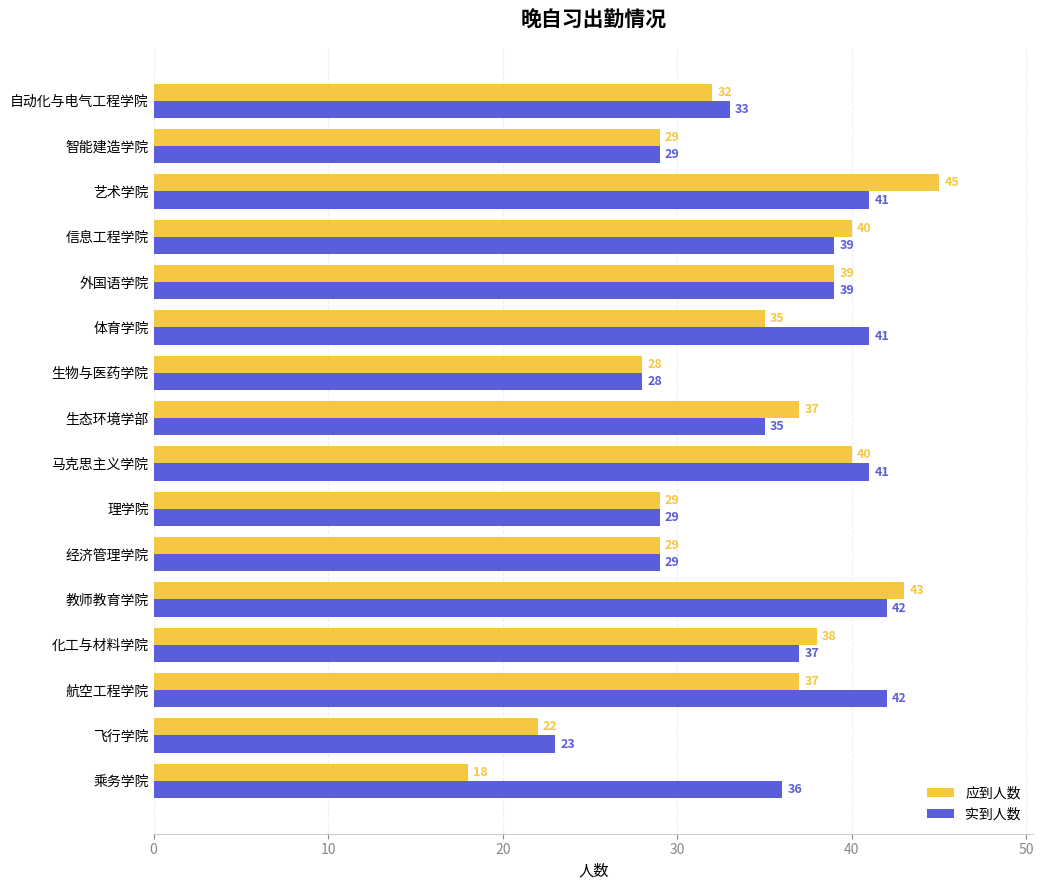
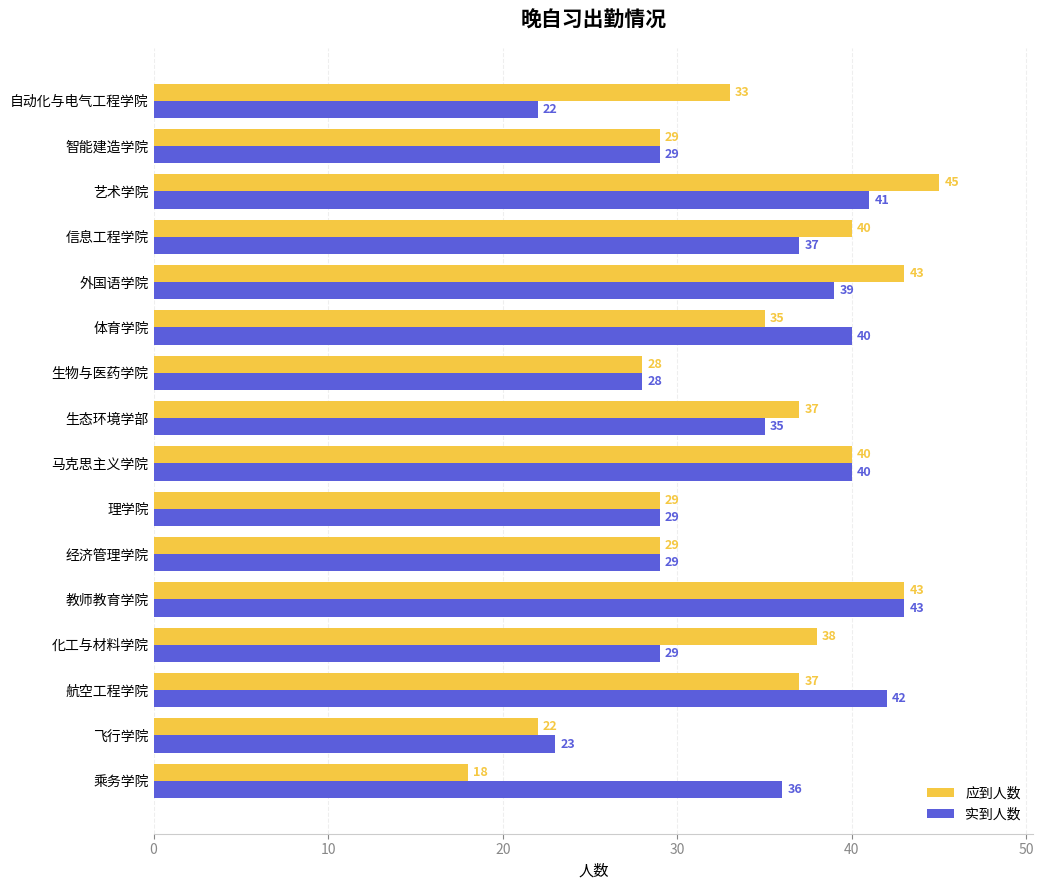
应到人数, 自动化与电气工程学院: 32 -> 33
实到人数, 自动化与电气工程学院: 33 -> 22
实到人数, 信息工程学院: 39 -> 37
应到人数, 外国语学院: 39 -> 43
实到人数, 体育学院: 41 -> 40
实到人数, 马克思主义学院: 41 -> 40
实到人数, 教师教育学院: 42 -> 43
实到人数, 化工与材料学院: 37 -> 29
